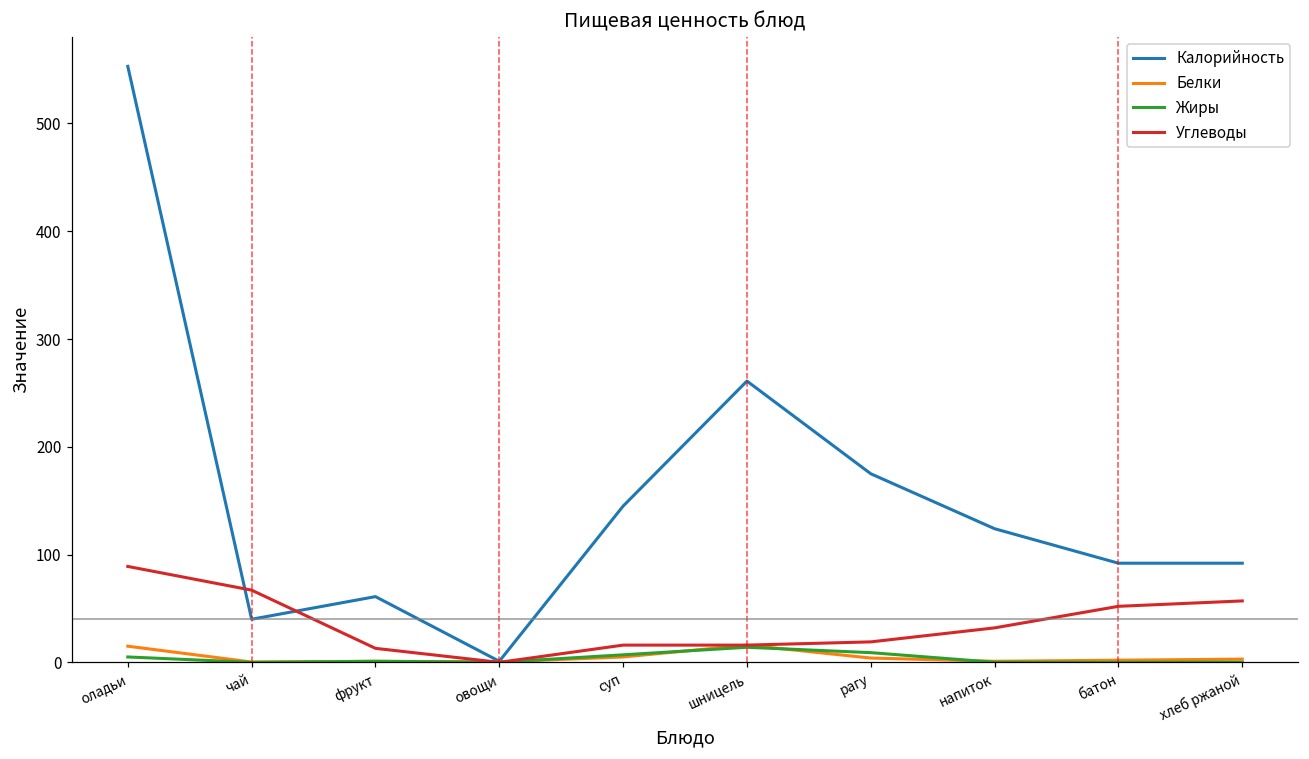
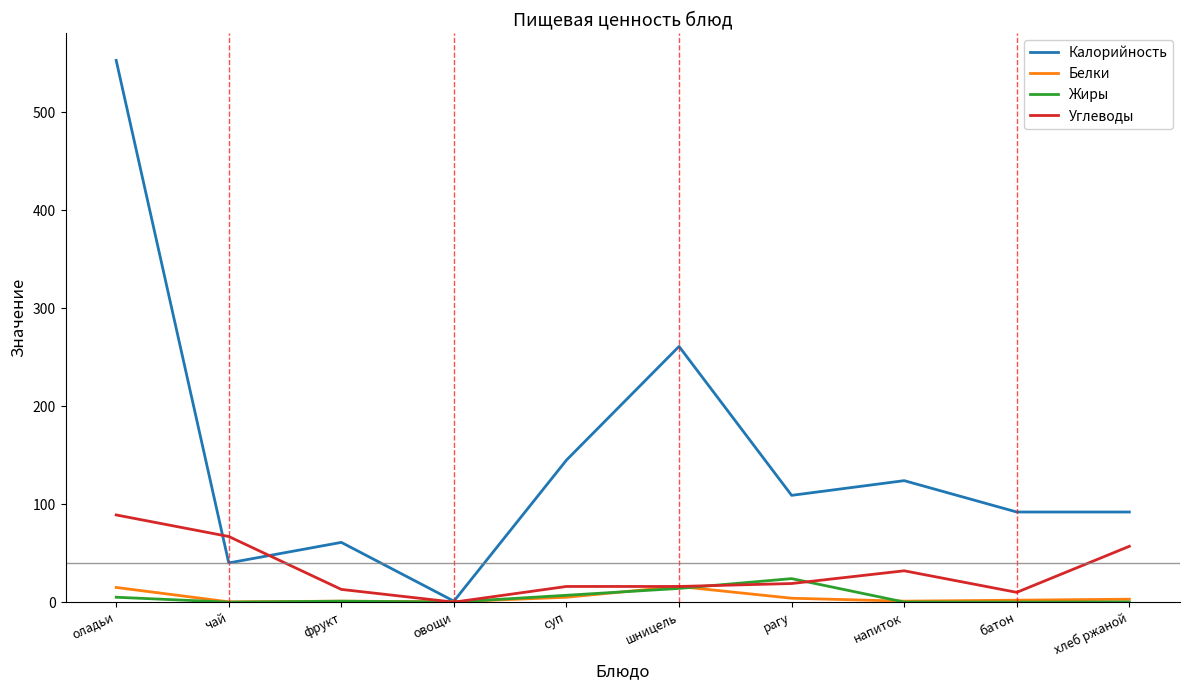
Калорийность, рагу: 180 -> 110
Жиры, рагу: 10 -> 20
Углеводы, батон: 50 -> 10
